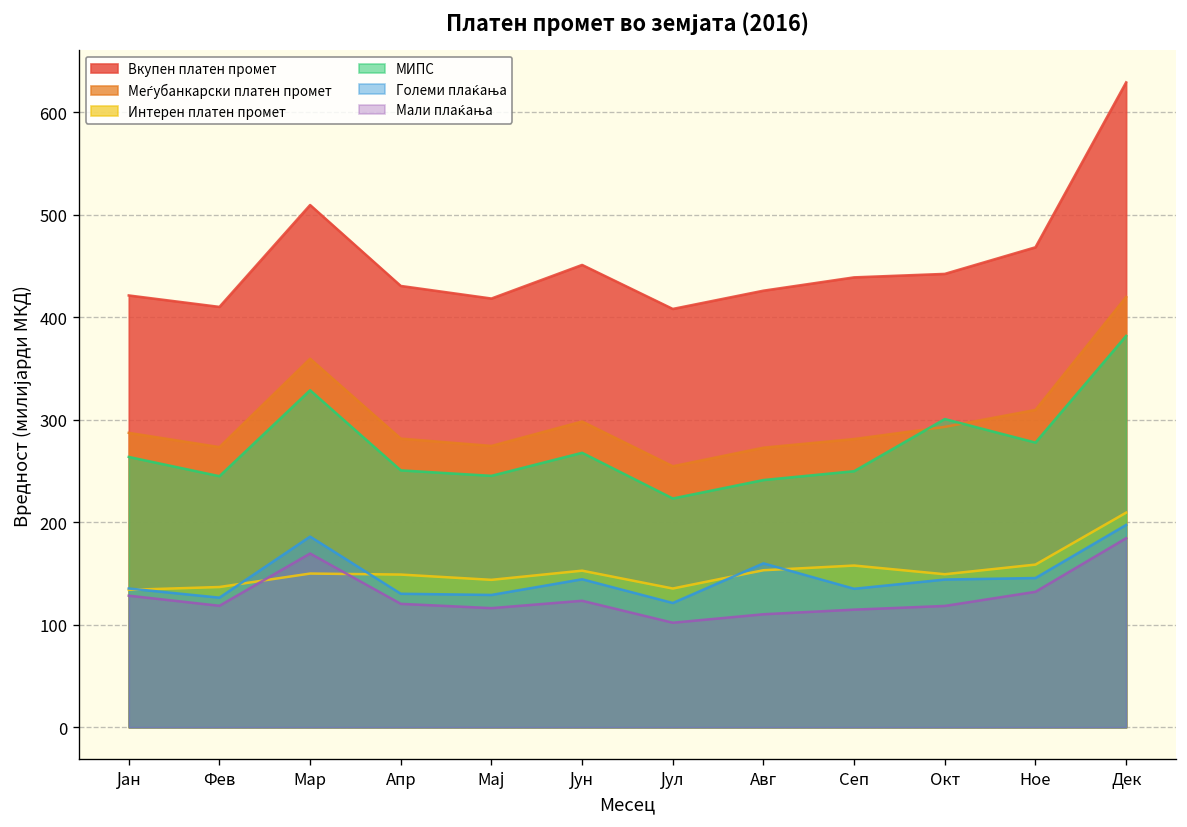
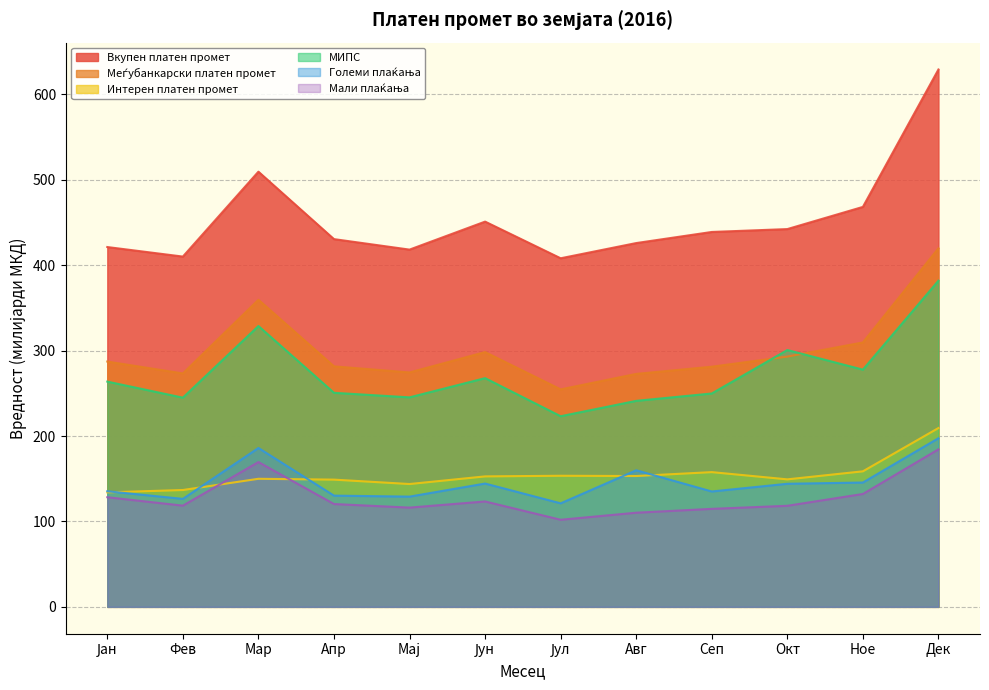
Интерен платен промет, Јул: 140 -> 150
